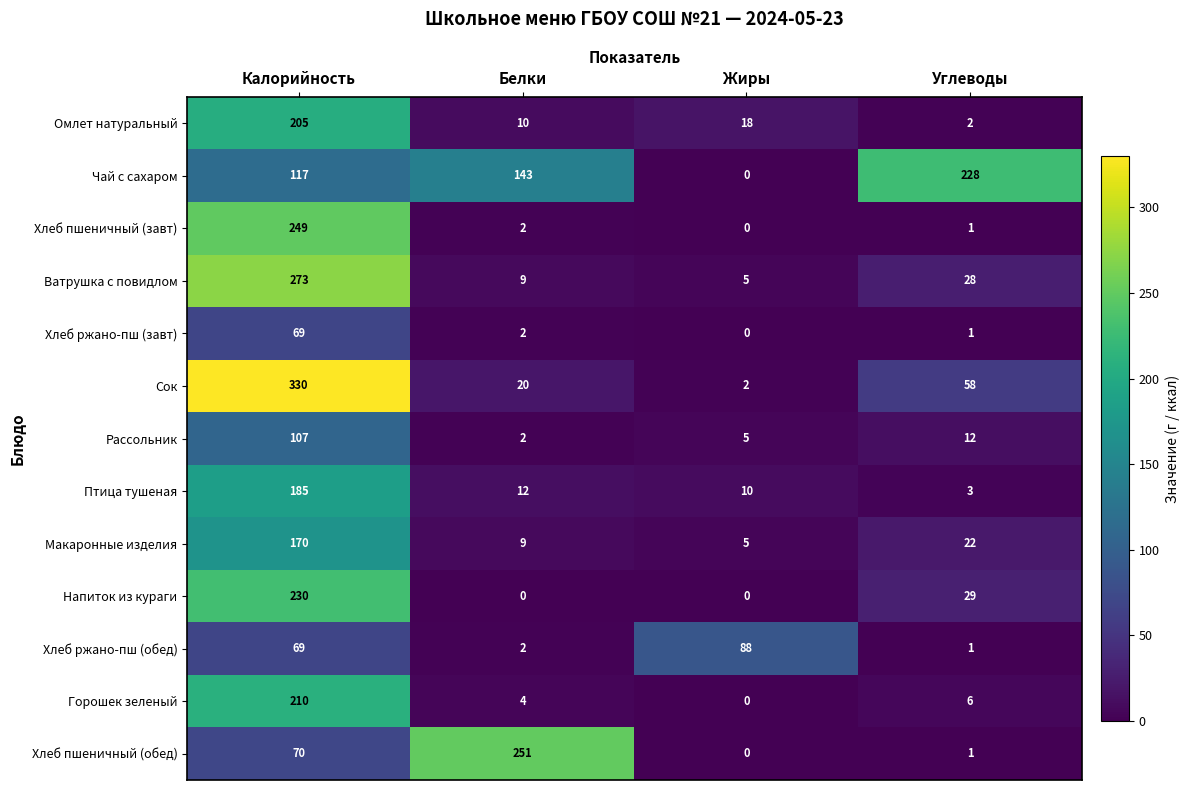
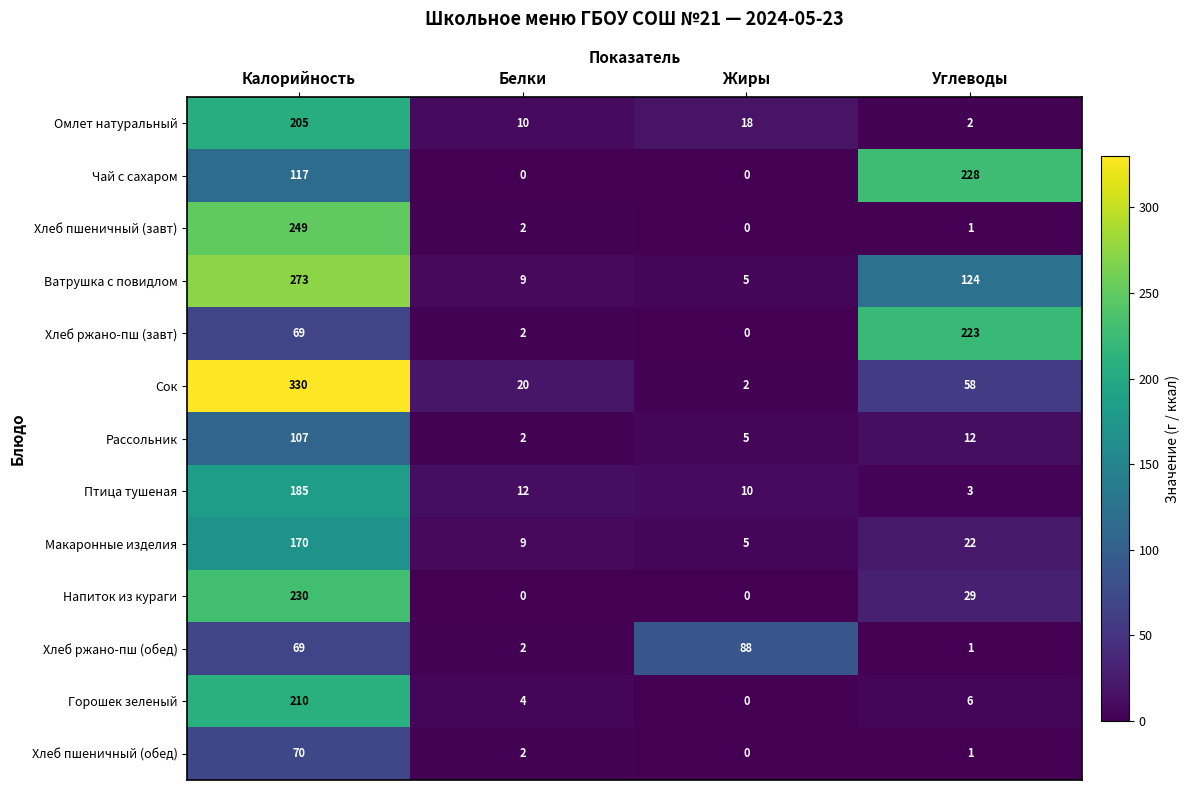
Чай с сахаром, Белки: 143 -> 0
Ватрушка с повидлом, Углеводы: 28 -> 124
Хлеб ржано-пш (завт), Углеводы: 1 -> 223
Хлеб пшеничный (обед), Белки: 251 -> 2
